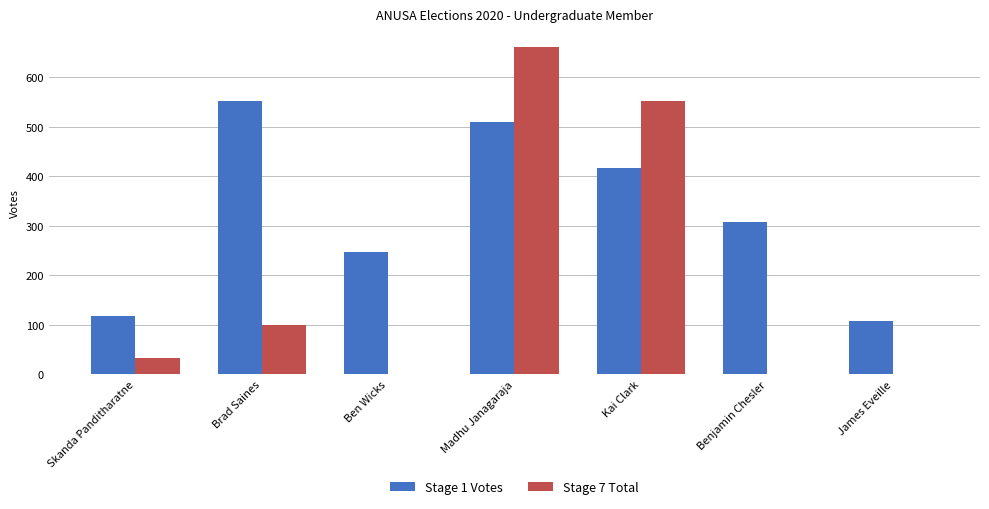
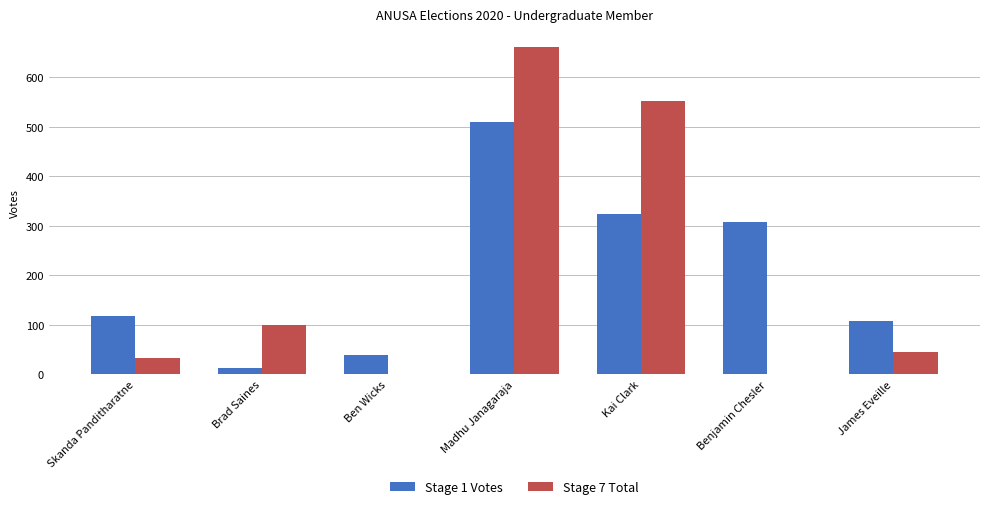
Stage 1 Votes, Brad Saines: 550 -> 10
Stage 1 Votes, Ben Wicks: 250 -> 40
Stage 1 Votes, Kai Clark: 420 -> 320
Stage 7 Total, James Eveille: 0 -> 50
